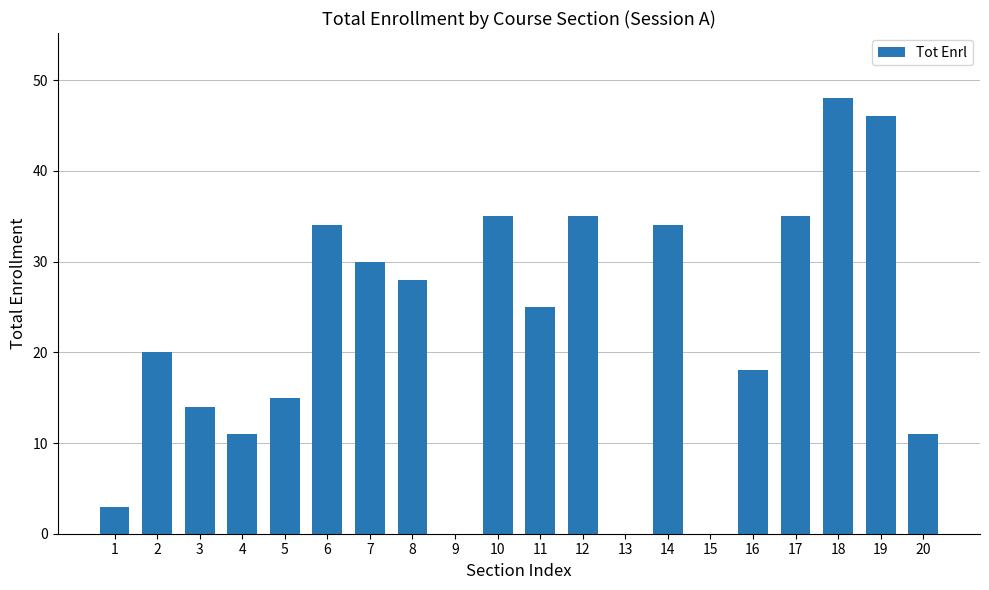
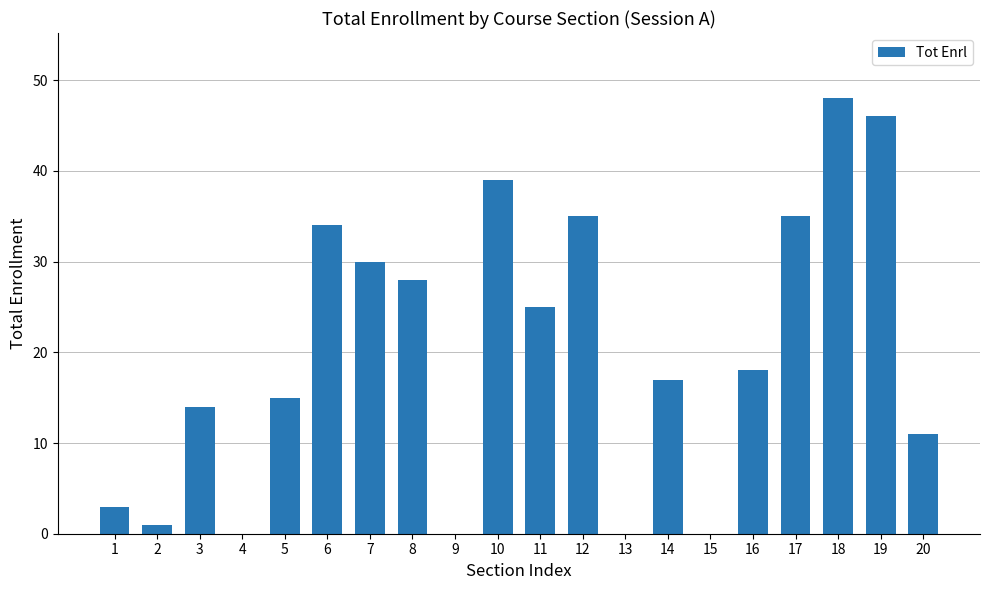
2: 20 -> 1
4: 11 -> 0
10: 35 -> 39
14: 34 -> 17
